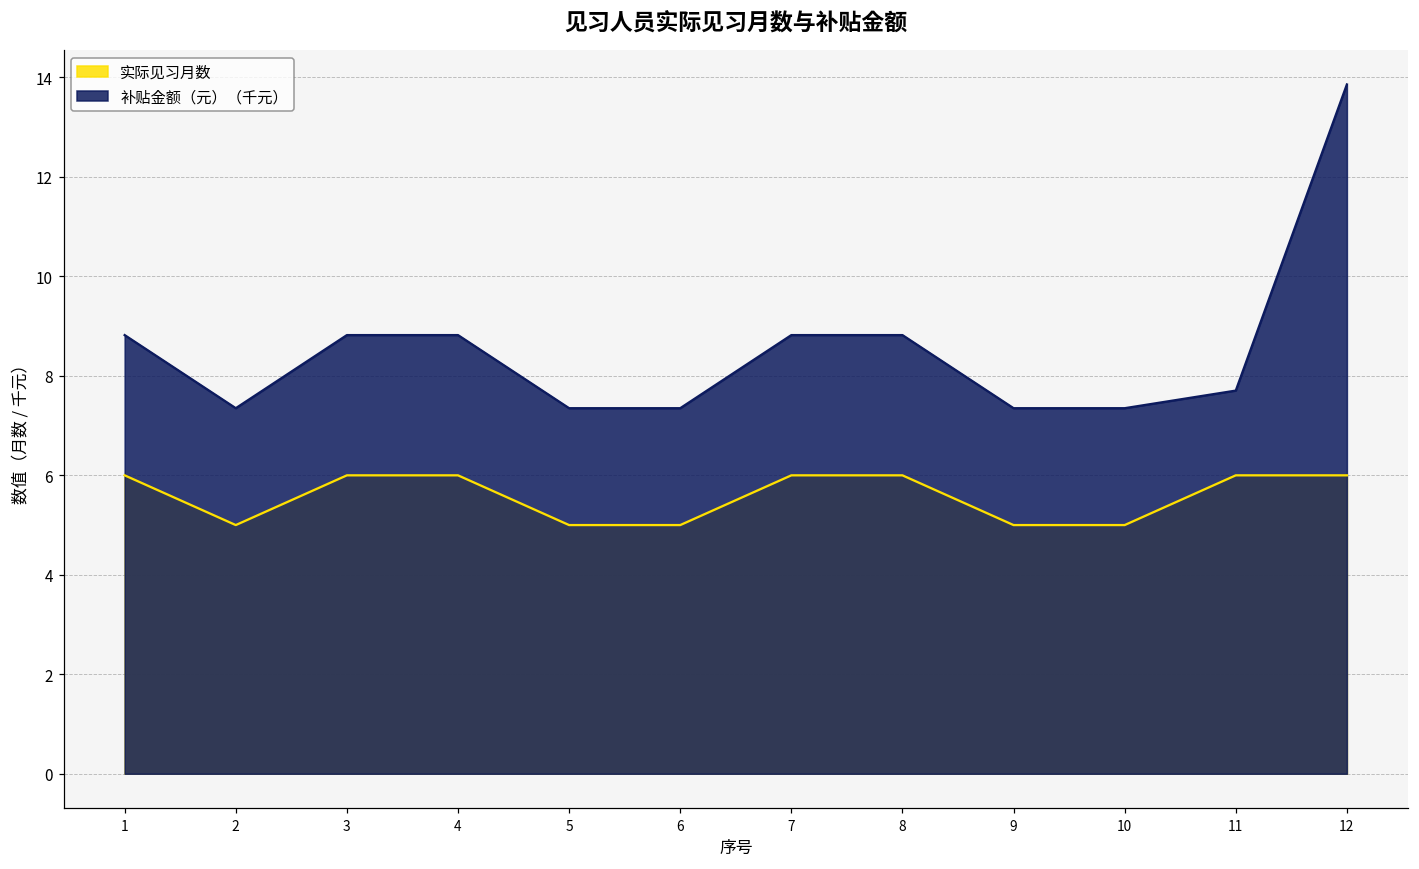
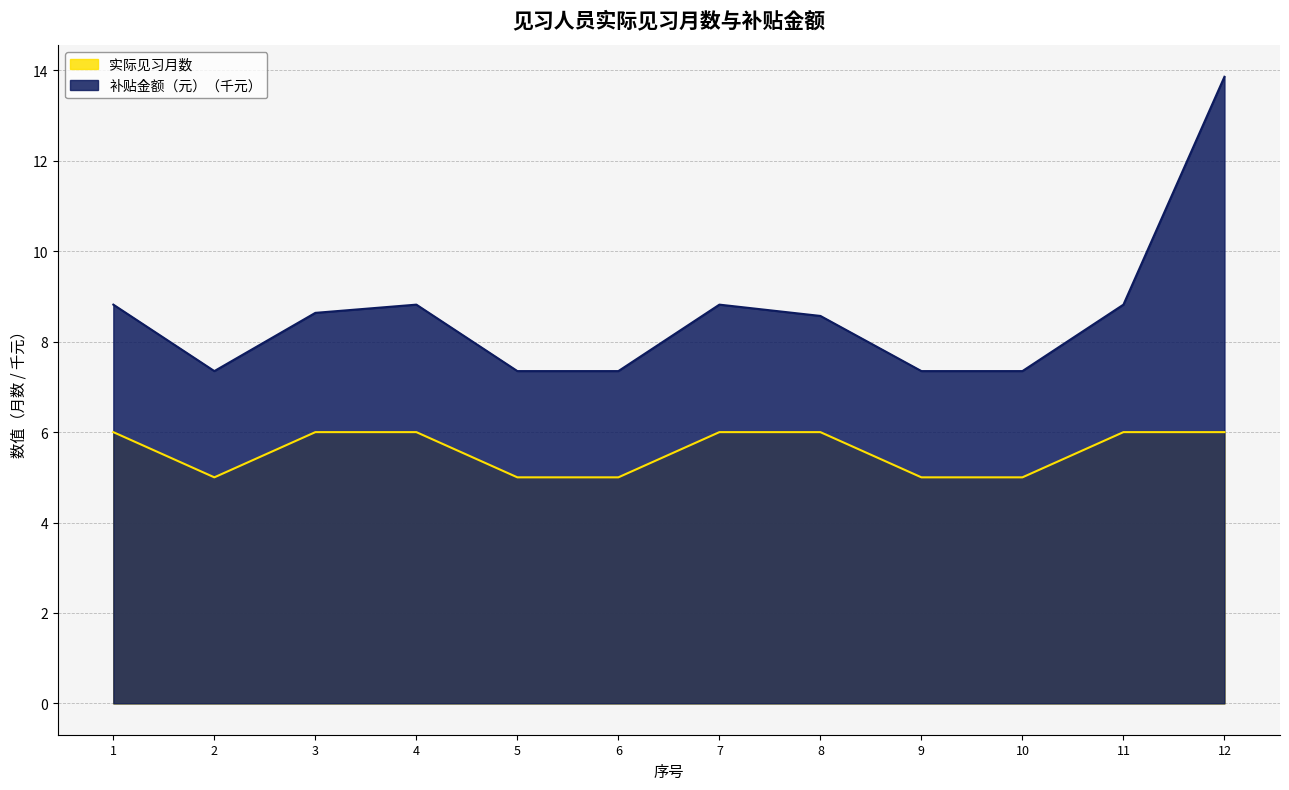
补贴金额（元）（千元）, 3: 8.8 -> 8.6
补贴金额（元）（千元）, 8: 8.8 -> 8.6
补贴金额（元）（千元）, 11: 7.7 -> 8.8
